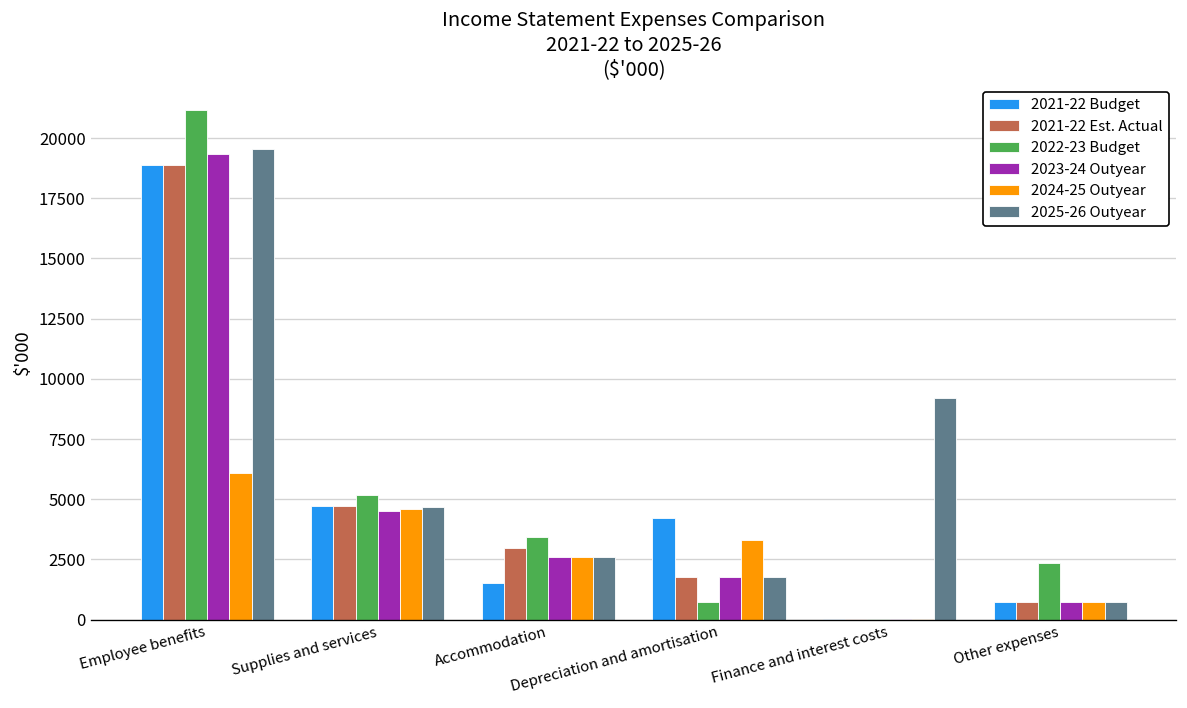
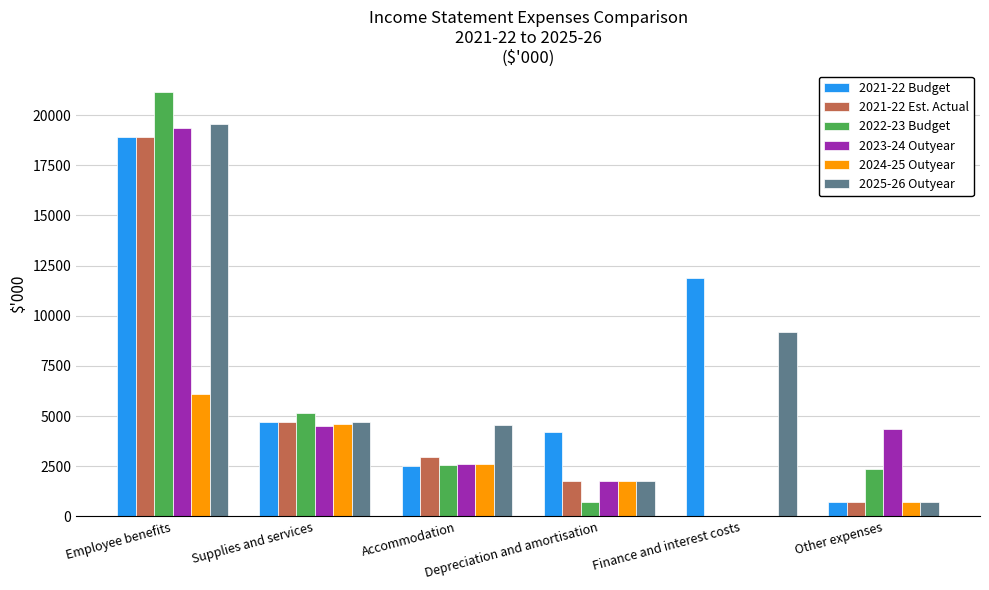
2021-22 Budget, Accommodation: 1500 -> 2500
2022-23 Budget, Accommodation: 3400 -> 2600
2025-26 Outyear, Accommodation: 2600 -> 4500
2024-25 Outyear, Depreciation and amortisation: 3300 -> 1800
2021-22 Budget, Finance and interest costs: 0 -> 11900
2023-24 Outyear, Other expenses: 700 -> 4300
